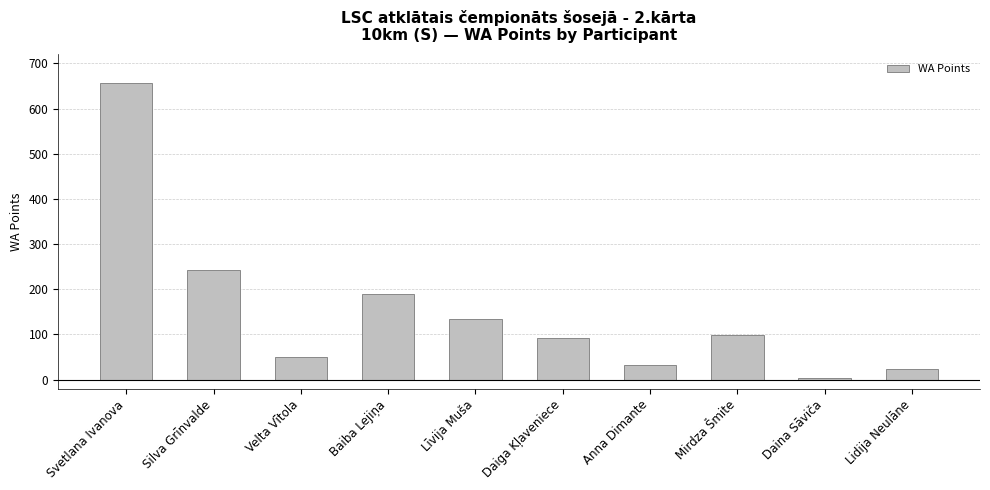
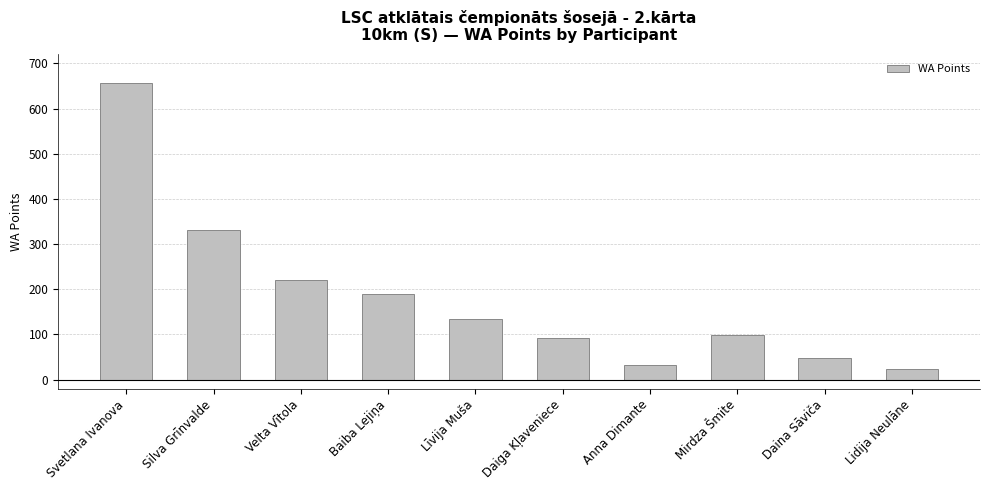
Silva Grīnvalde: 240 -> 330
Velta Vītola: 50 -> 220
Daina Sāviča: 0 -> 50
